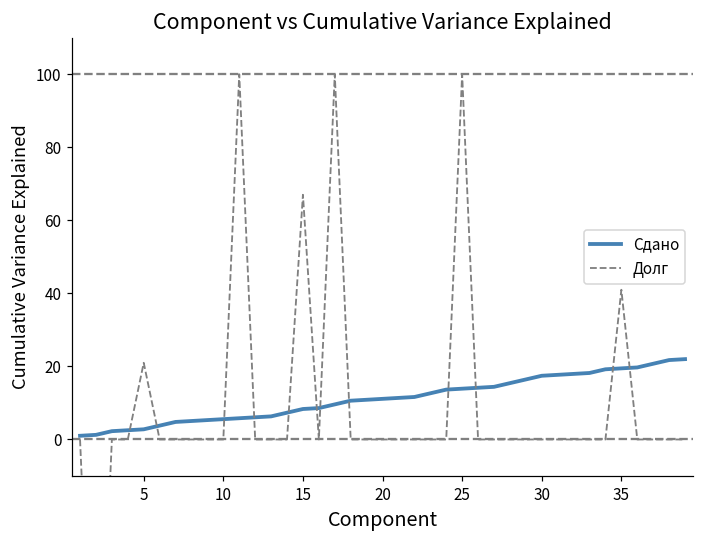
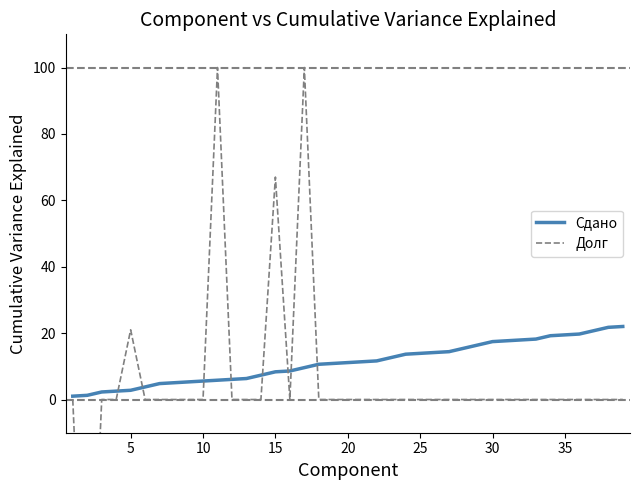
Долг, 25: 100 -> 0
Долг, 35: 41 -> 0
